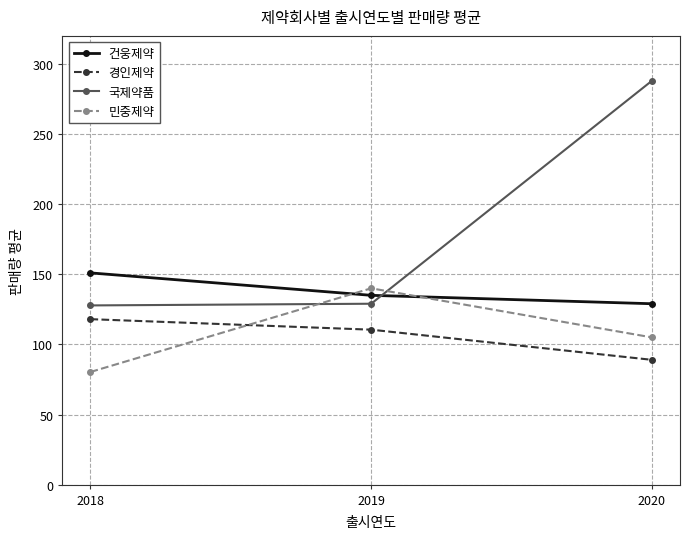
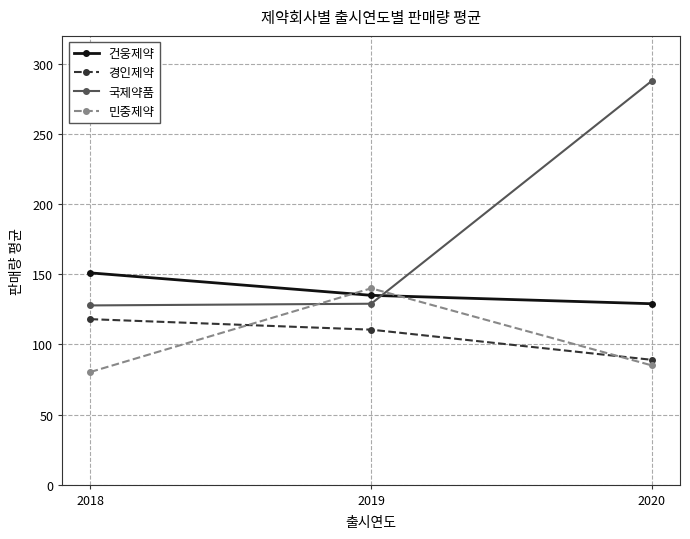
민중제약, 2020: 105 -> 85
